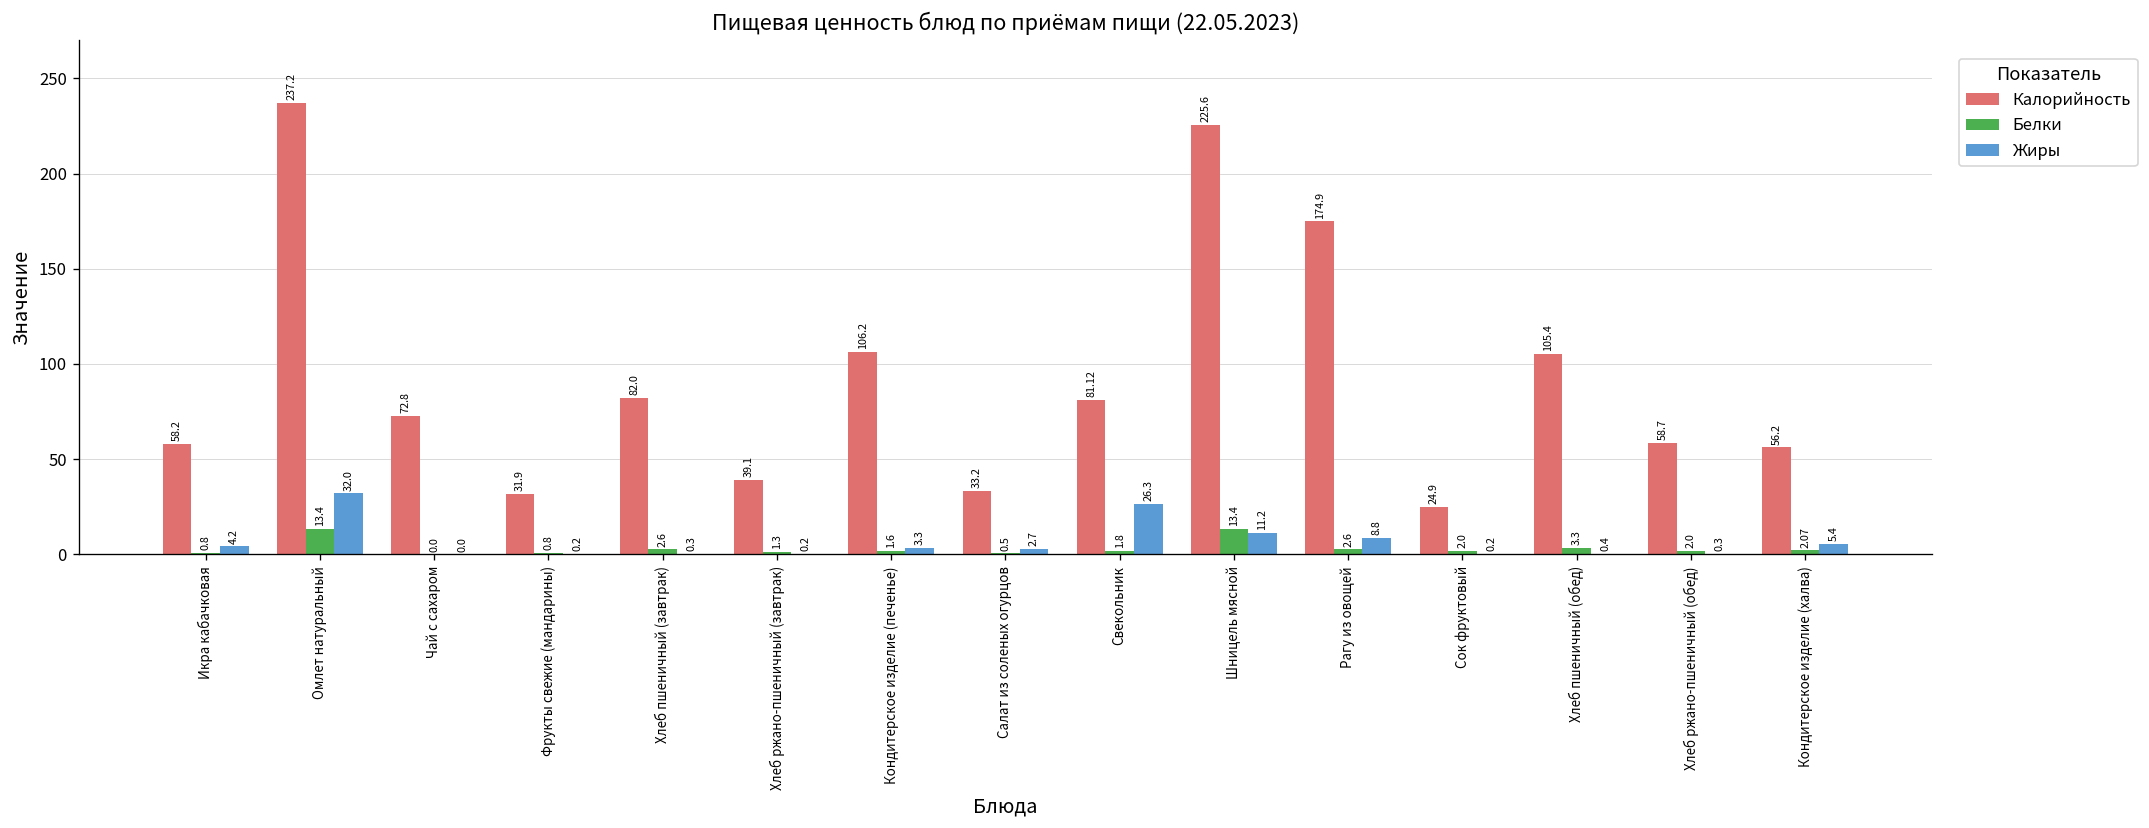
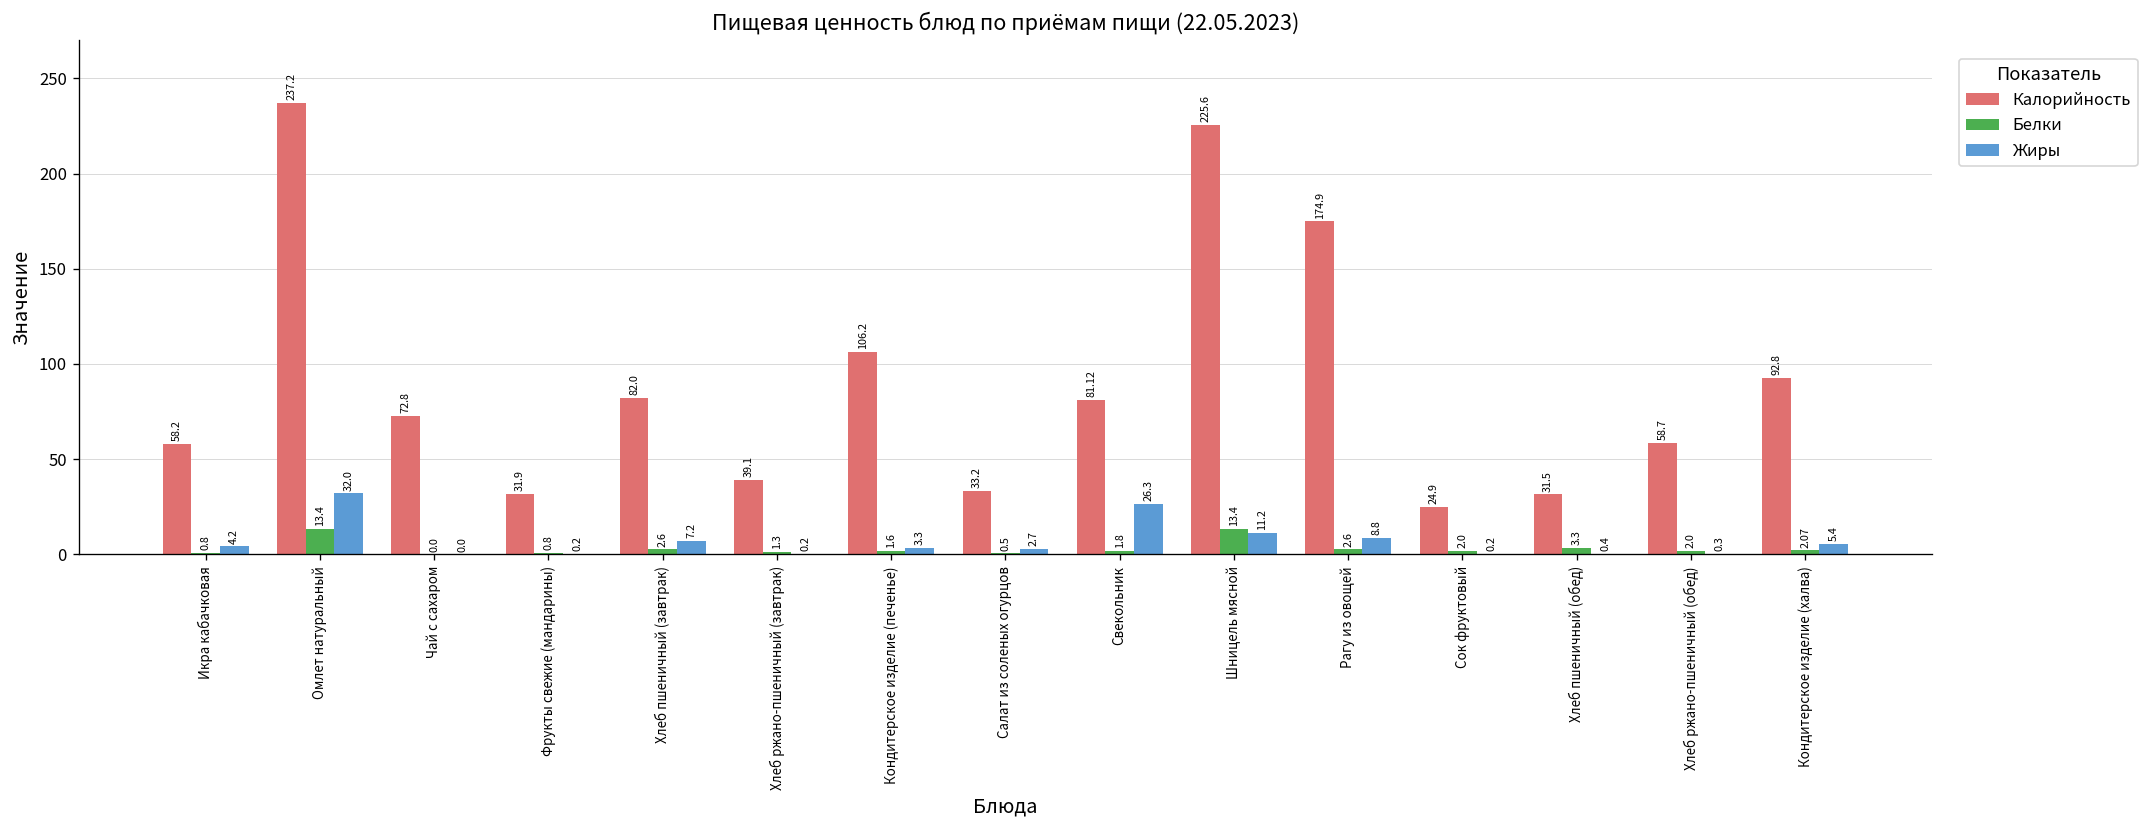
Жиры, Хлеб пшеничный (завтрак): 0.3 -> 7.2
Калорийность, Хлеб пшеничный (обед): 105.4 -> 31.5
Калорийность, Кондитерское изделие (халва): 56.2 -> 92.8
